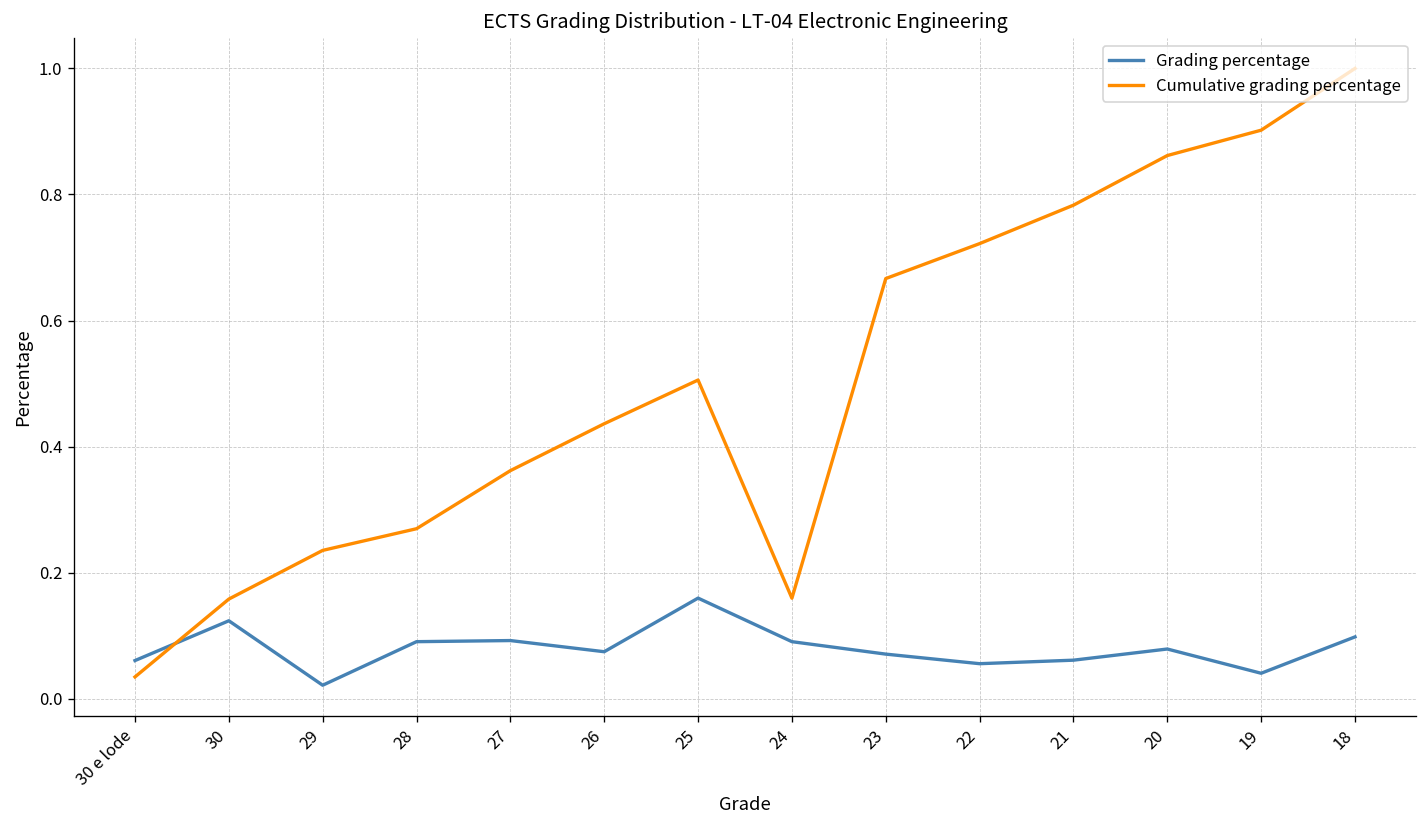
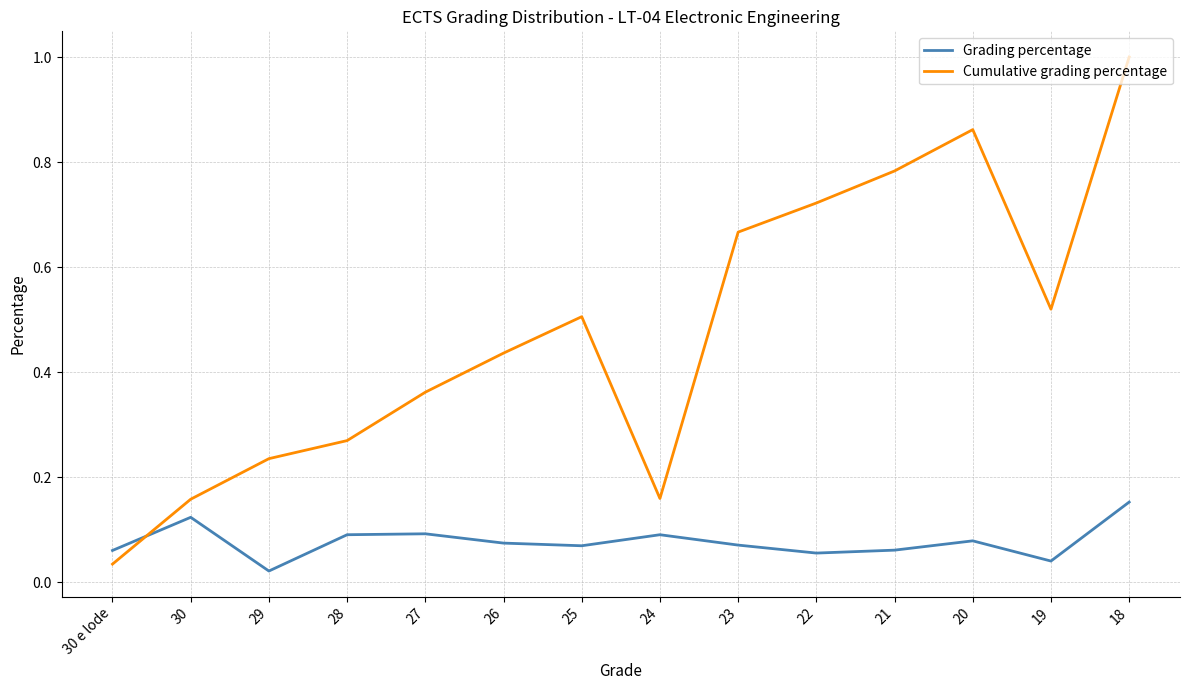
Grading percentage, 25: 0.16 -> 0.07
Cumulative grading percentage, 19: 0.90 -> 0.52
Grading percentage, 18: 0.10 -> 0.15
